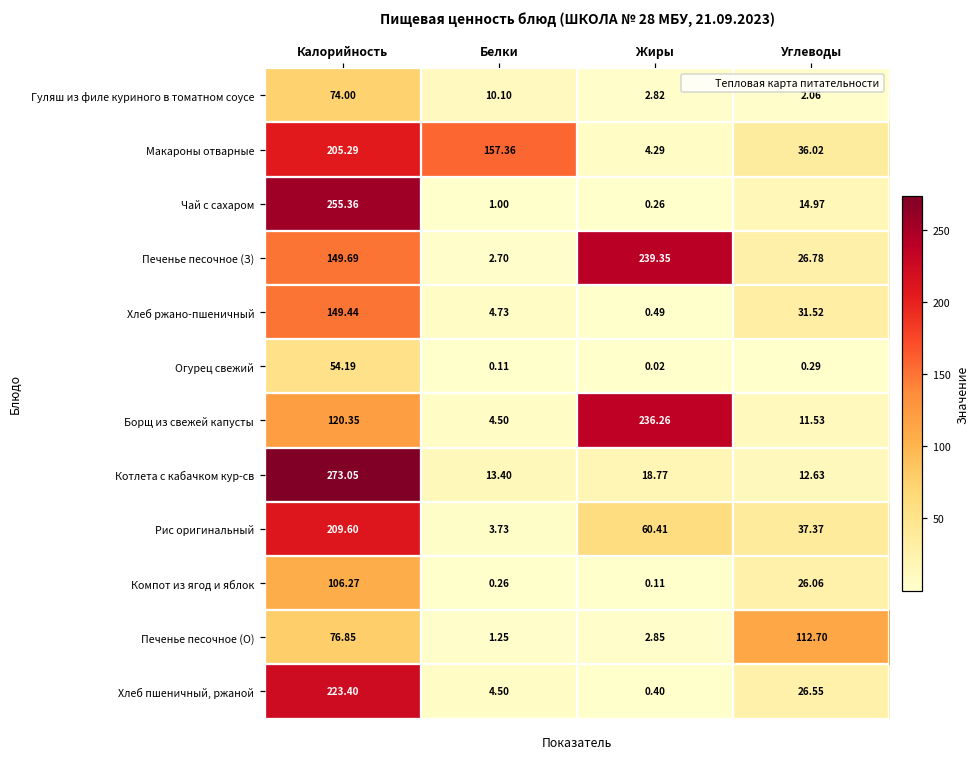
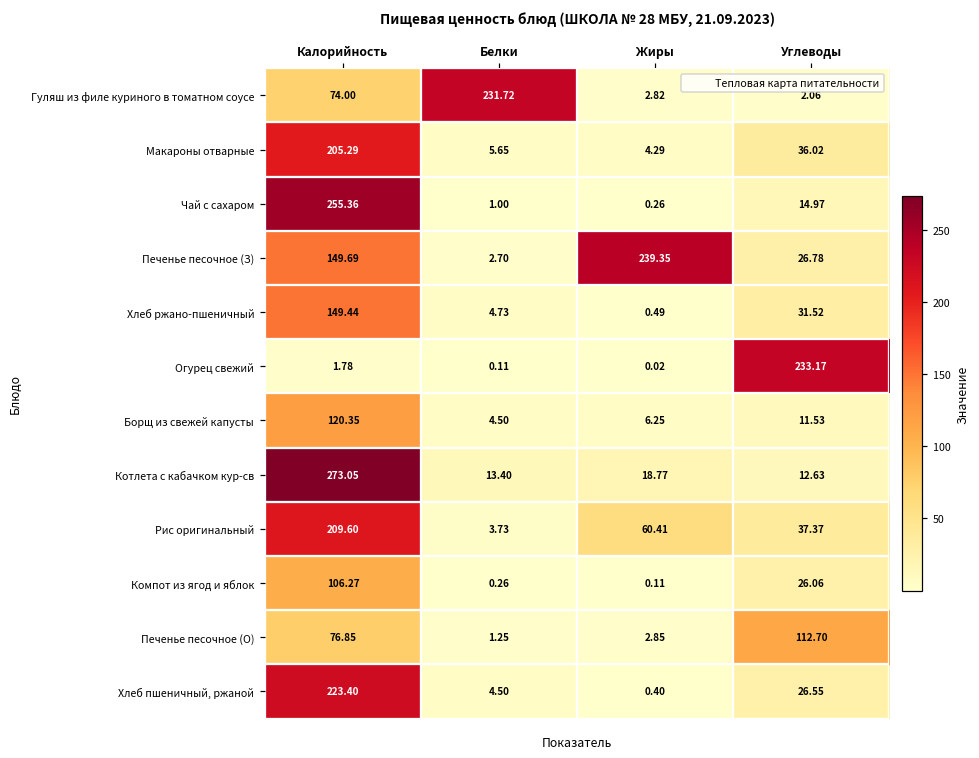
Гуляш из филе куриного в томатном соусе, Белки: 10.10 -> 231.72
Макароны отварные, Белки: 157.36 -> 5.65
Огурец свежий, Калорийность: 54.19 -> 1.78
Огурец свежий, Углеводы: 0.29 -> 233.17
Борщ из свежей капусты, Жиры: 236.26 -> 6.25
